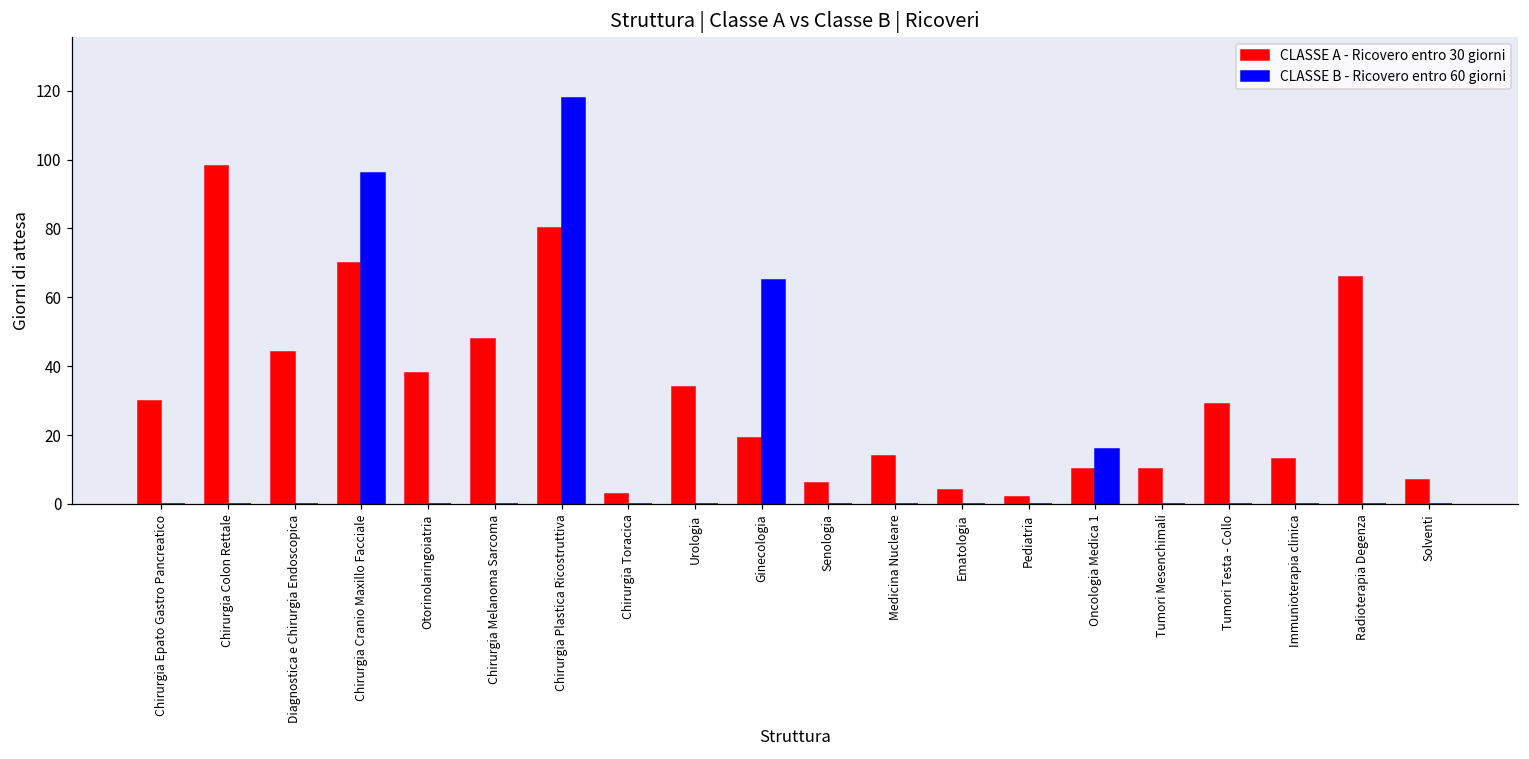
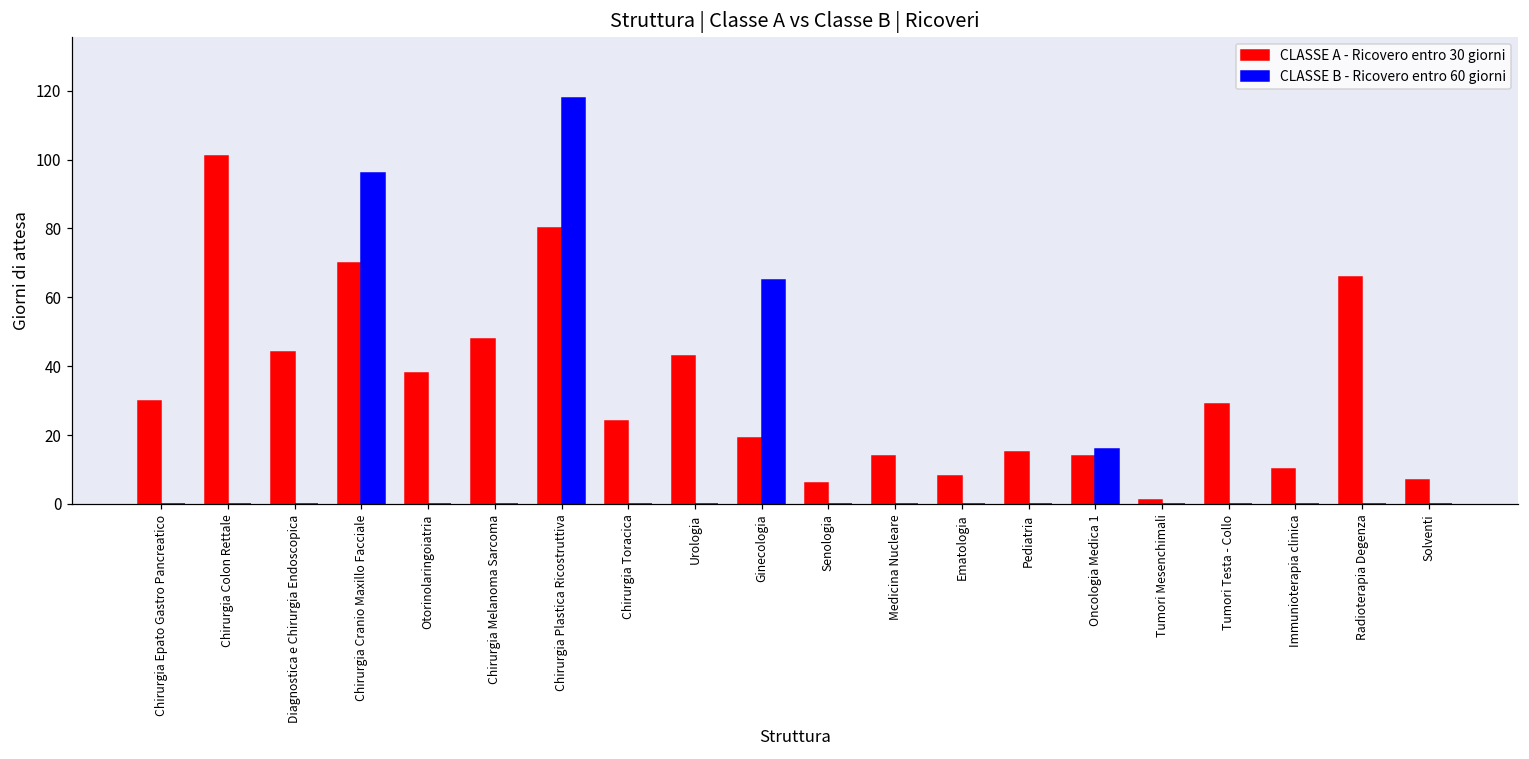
CLASSE A - Ricovero entro 30 giorni, Chirurgia Colon Rettale: 98 -> 101
CLASSE A - Ricovero entro 30 giorni, Chirurgia Toracica: 3 -> 24
CLASSE A - Ricovero entro 30 giorni, Urologia: 34 -> 43
CLASSE A - Ricovero entro 30 giorni, Ematologia: 4 -> 8
CLASSE A - Ricovero entro 30 giorni, Pediatria: 2 -> 15
CLASSE A - Ricovero entro 30 giorni, Oncologia Medica 1: 10 -> 14
CLASSE A - Ricovero entro 30 giorni, Tumori Mesenchimali: 10 -> 1
CLASSE A - Ricovero entro 30 giorni, Immunioterapia clinica: 13 -> 10
